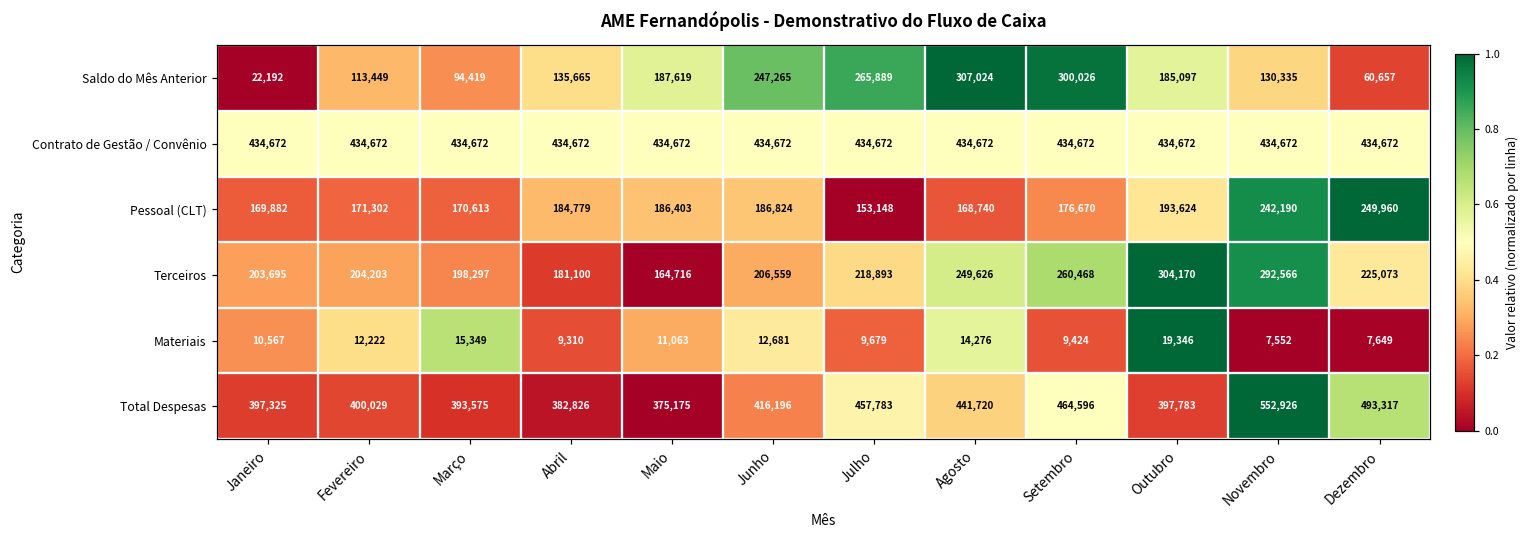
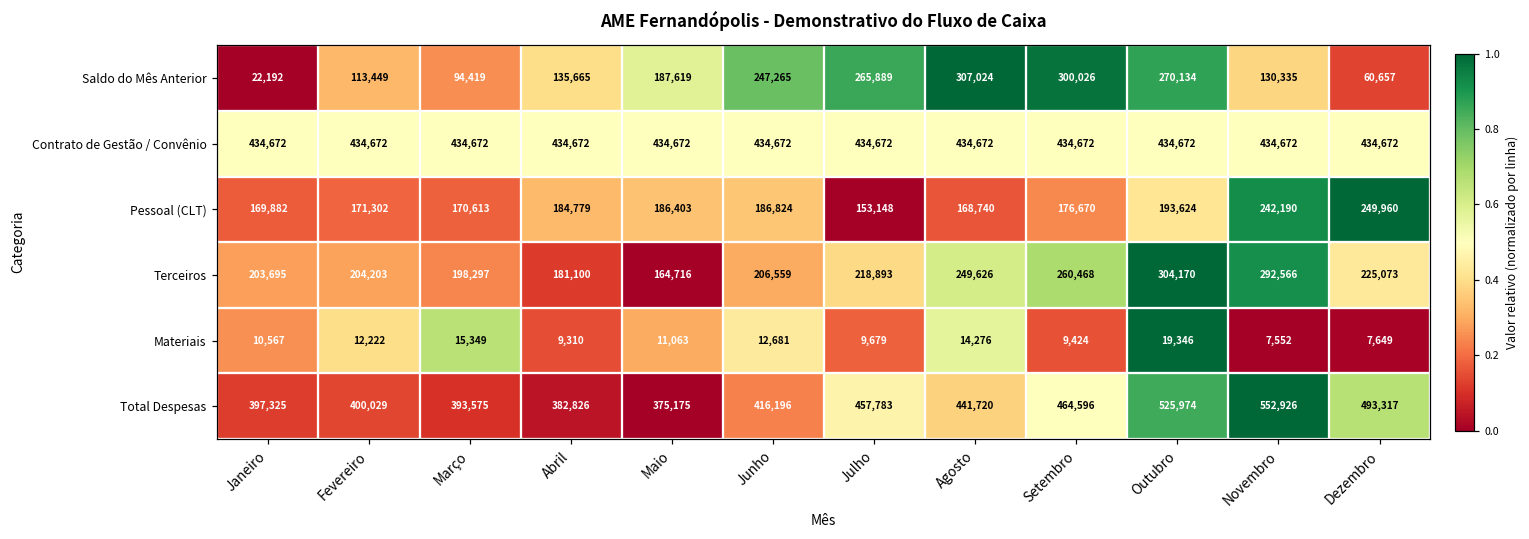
Saldo do Mês Anterior, Outubro: 185,097 -> 270,134
Total Despesas, Outubro: 397,783 -> 525,974
